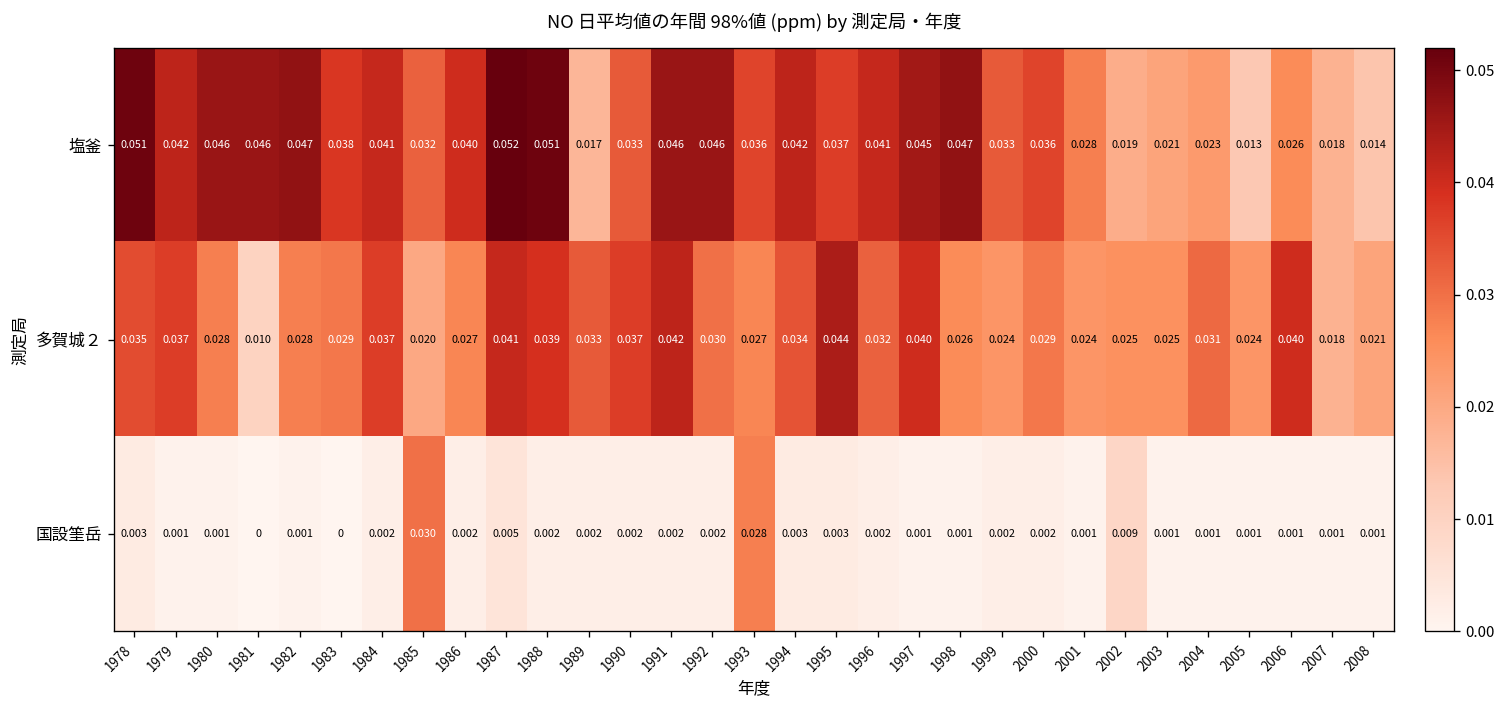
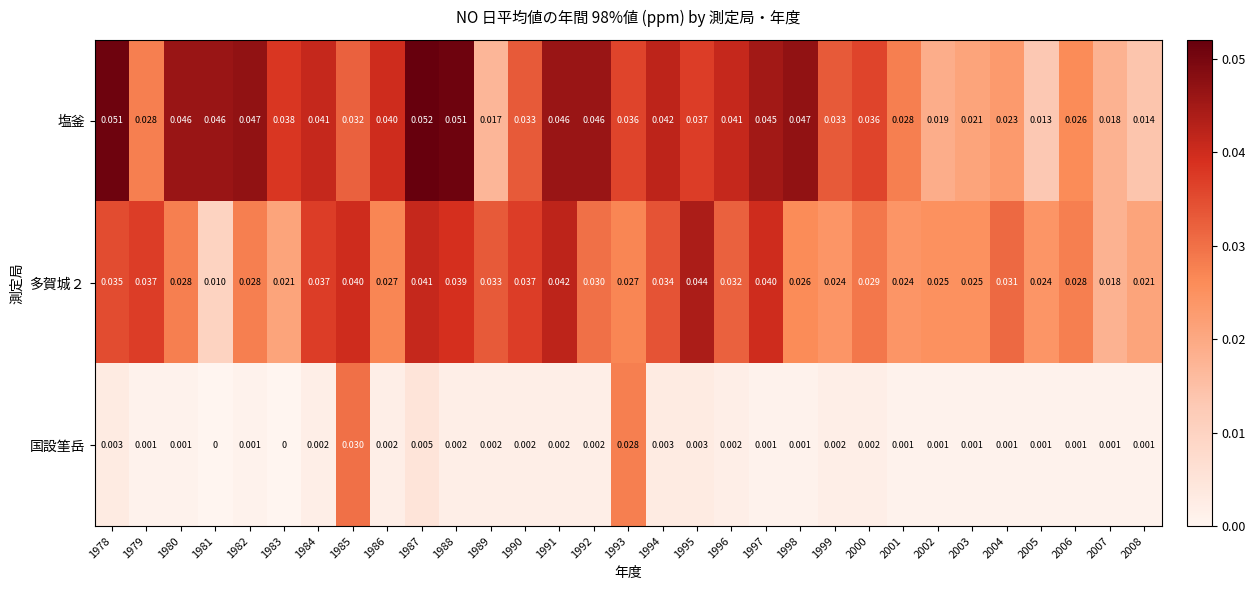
塩釜, 1979: 0.042 -> 0.028
多賀城２, 1983: 0.029 -> 0.021
多賀城２, 1985: 0.020 -> 0.040
多賀城２, 2006: 0.040 -> 0.028
国設筀岳, 2002: 0.009 -> 0.001
